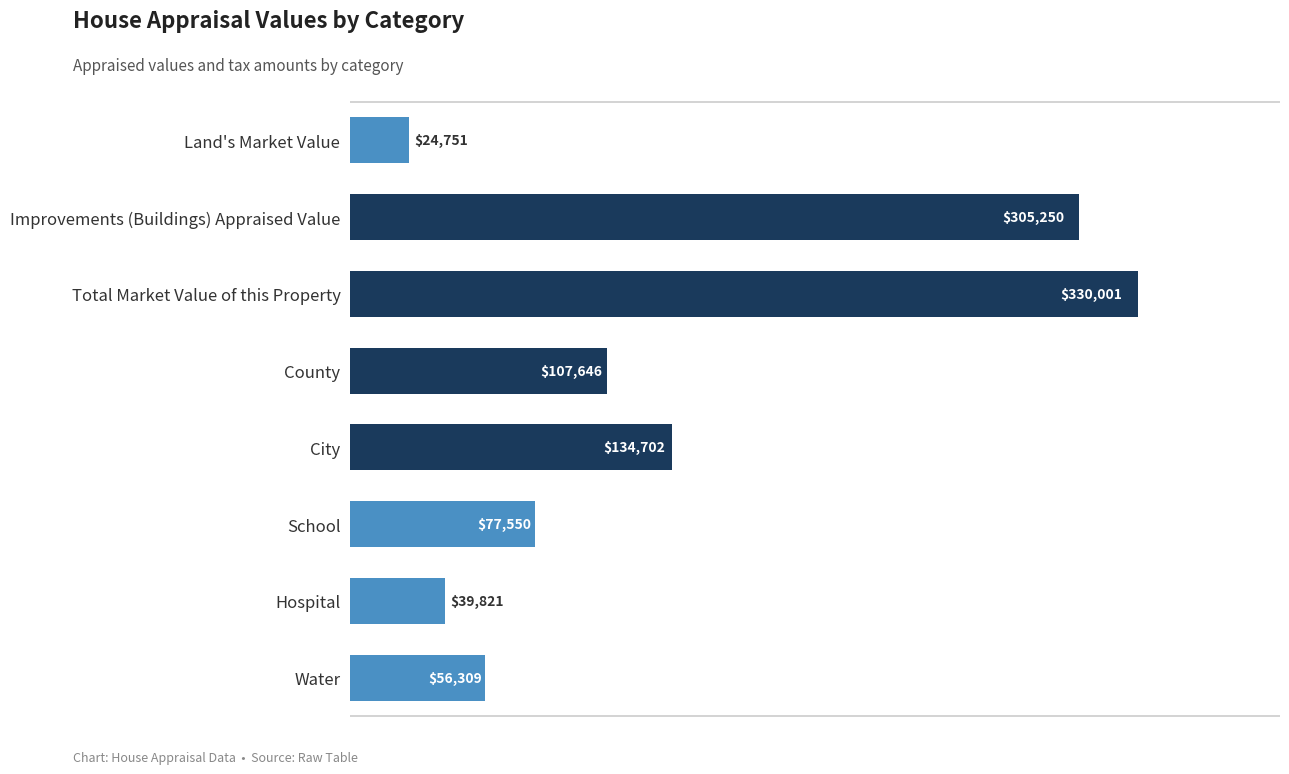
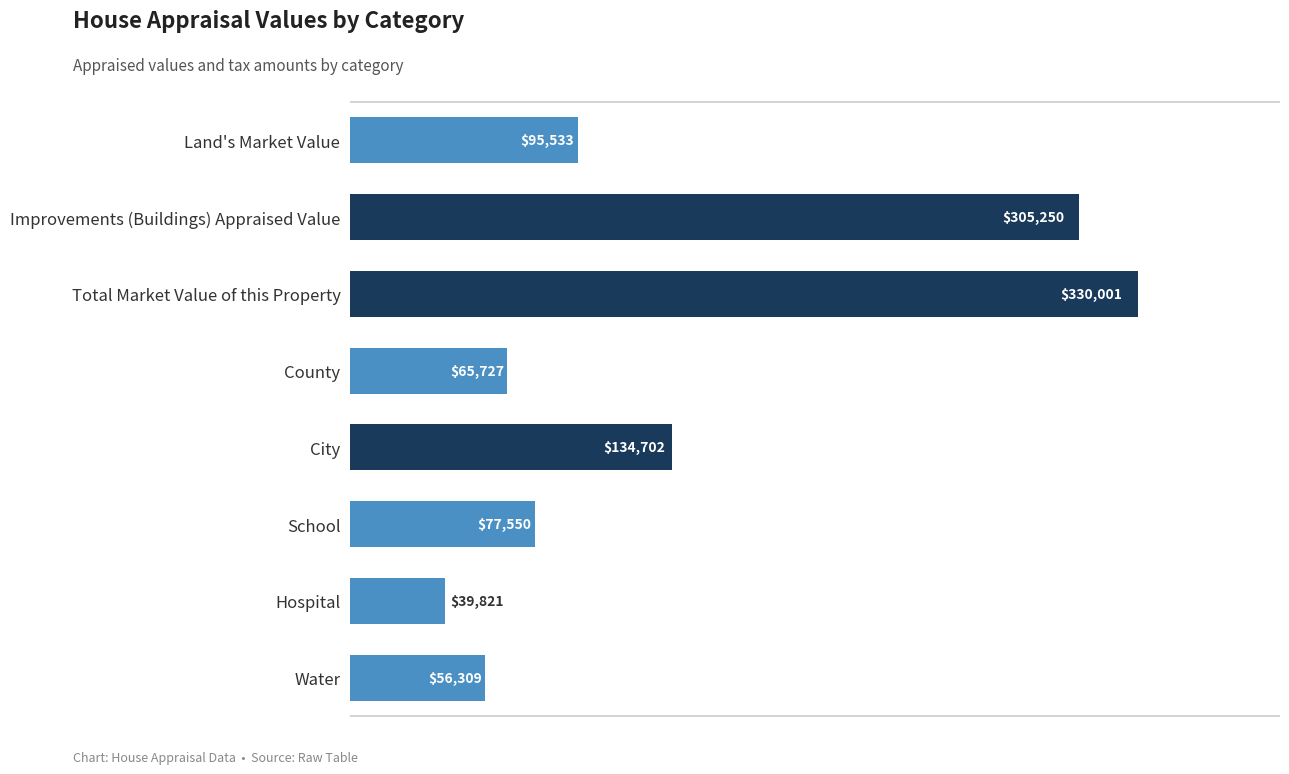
Land's Market Value: $24,751 -> $95,533
County: $107,646 -> $65,727
